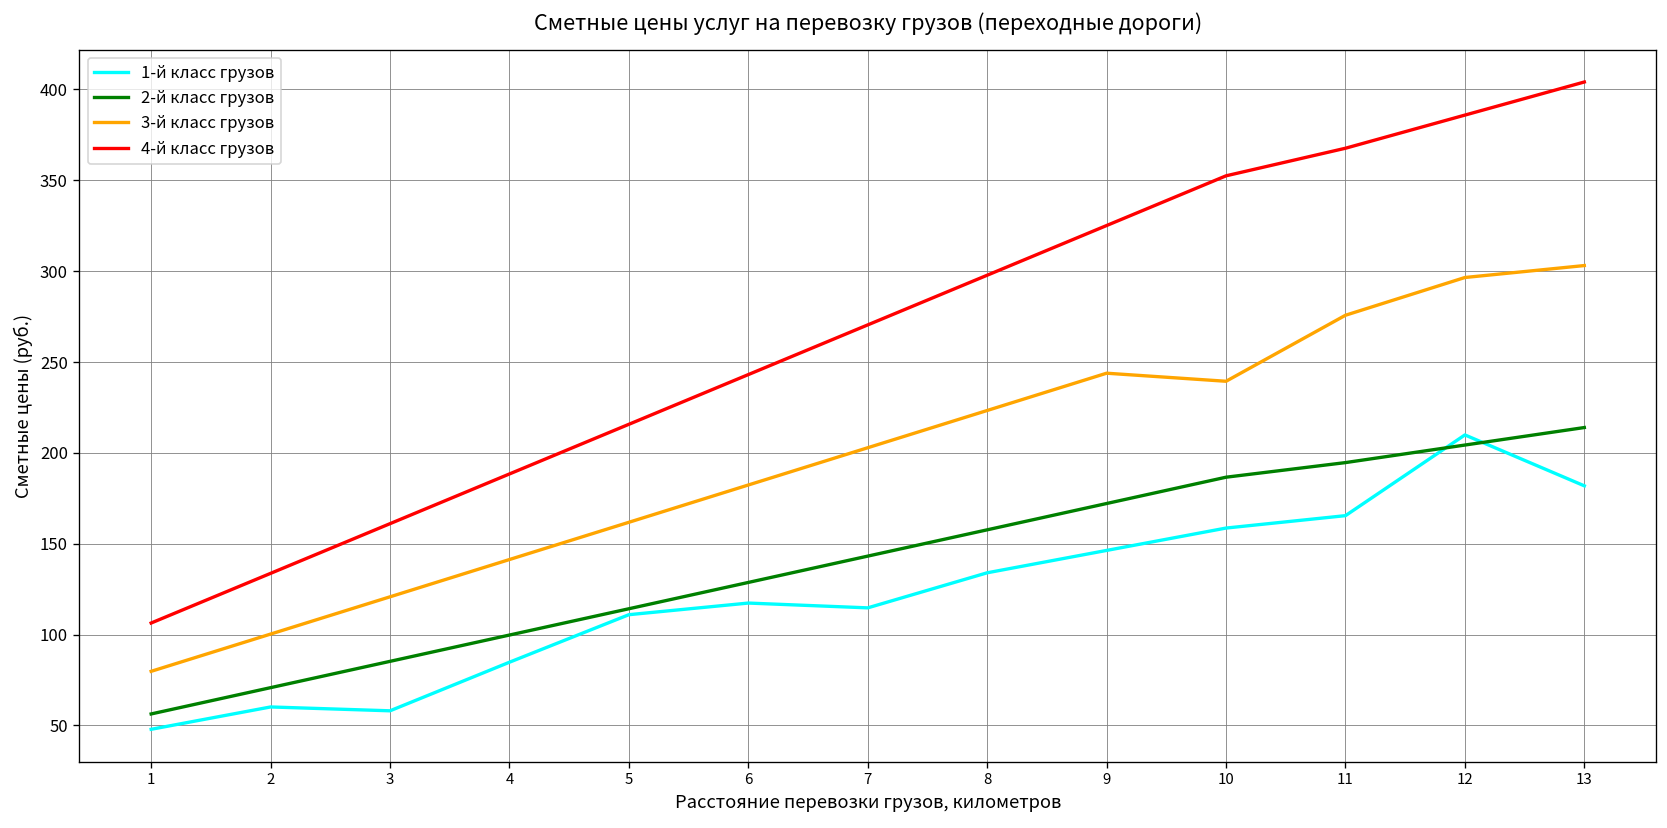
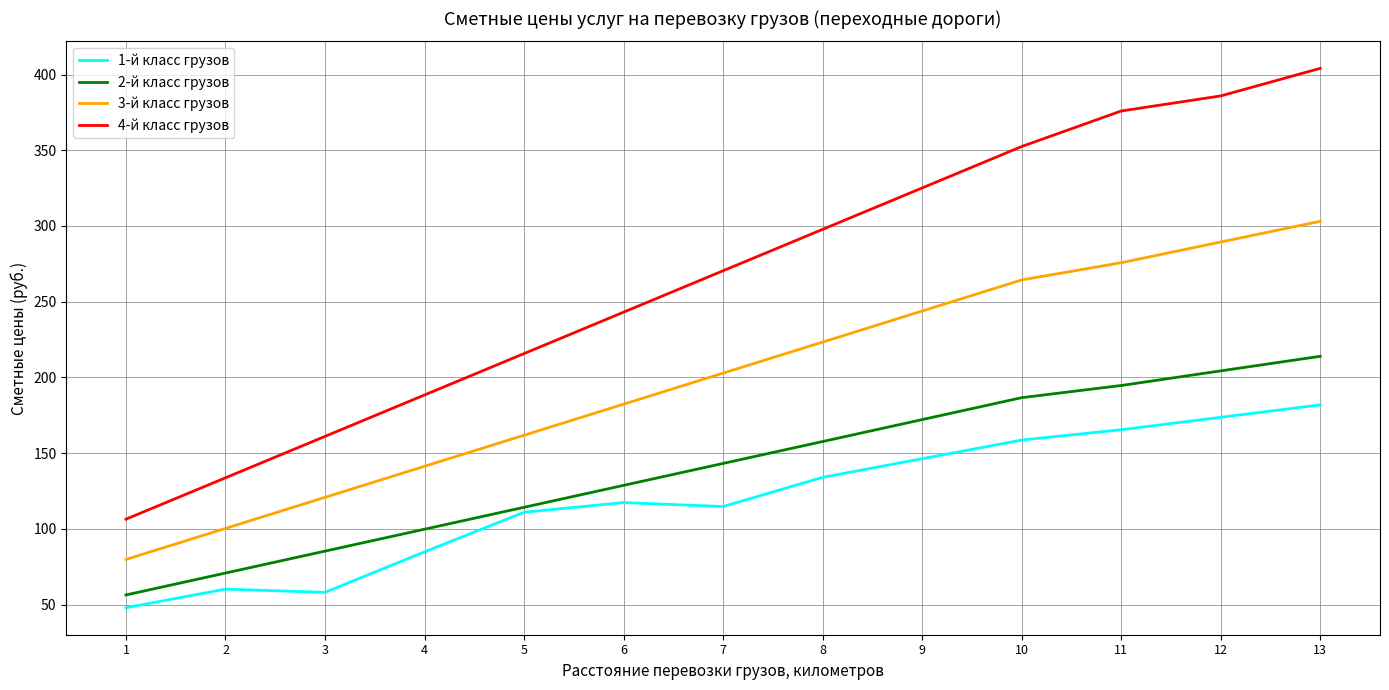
3-й класс грузов, 10: 239 -> 264
4-й класс грузов, 11: 368 -> 376
1-й класс грузов, 12: 210 -> 174
3-й класс грузов, 12: 297 -> 289
